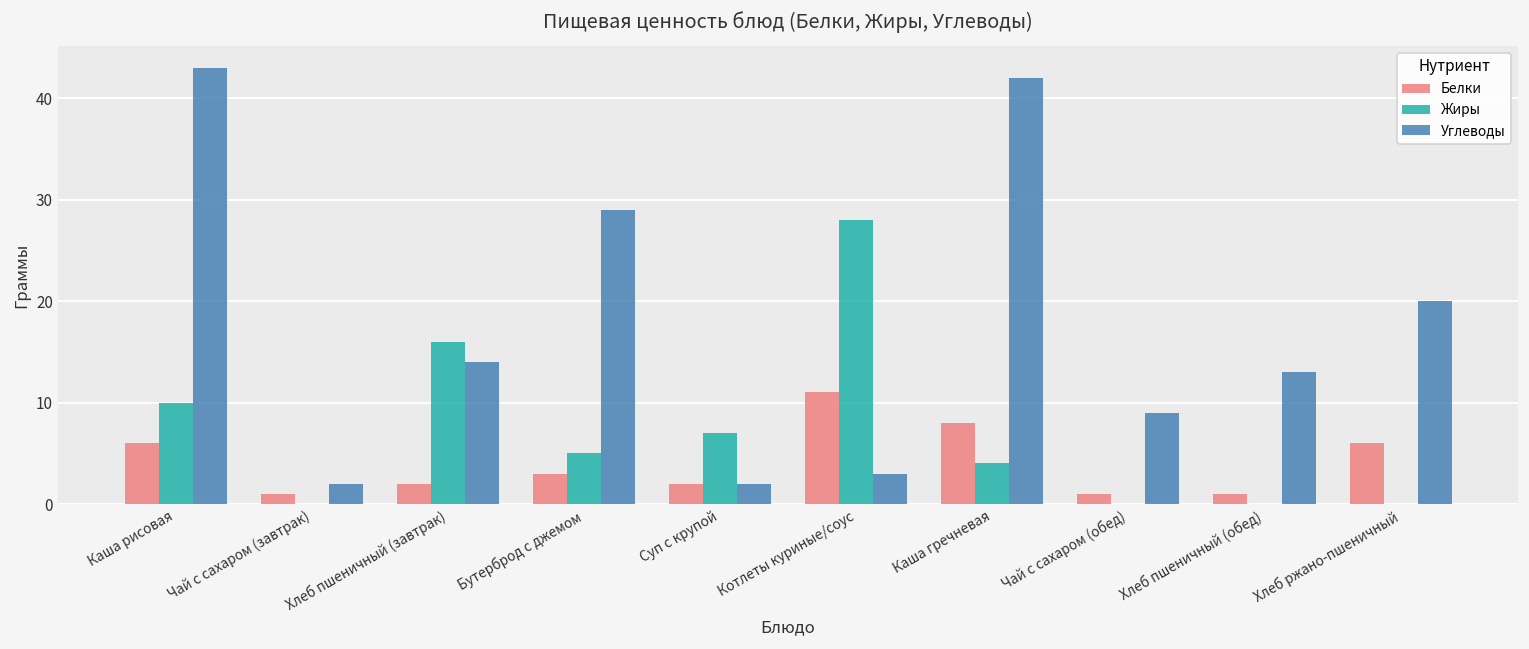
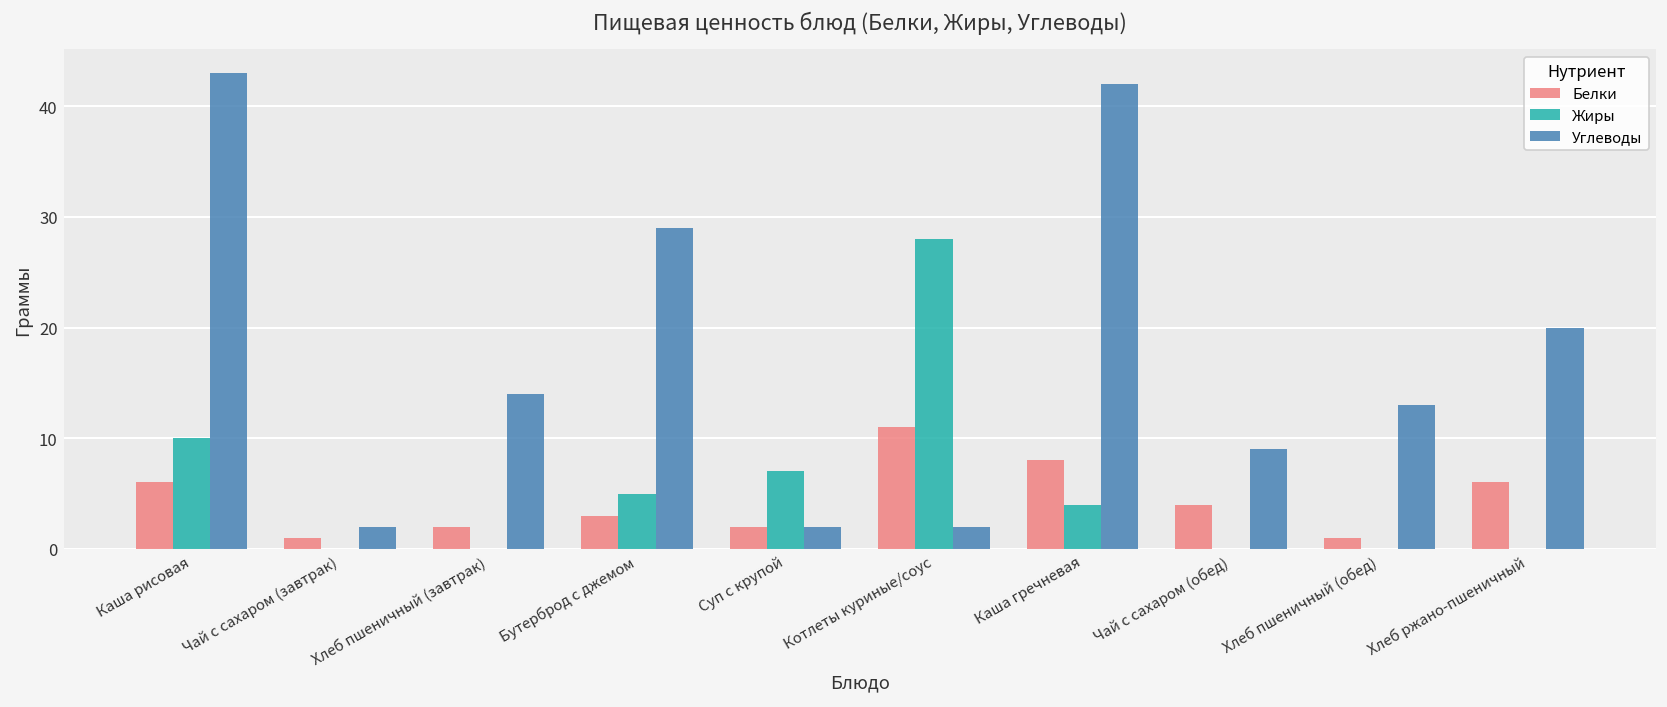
Жиры, Хлеб пшеничный (завтрак): 16 -> 0
Углеводы, Котлеты куриные/соус: 3 -> 2
Белки, Чай с сахаром (обед): 1 -> 4
